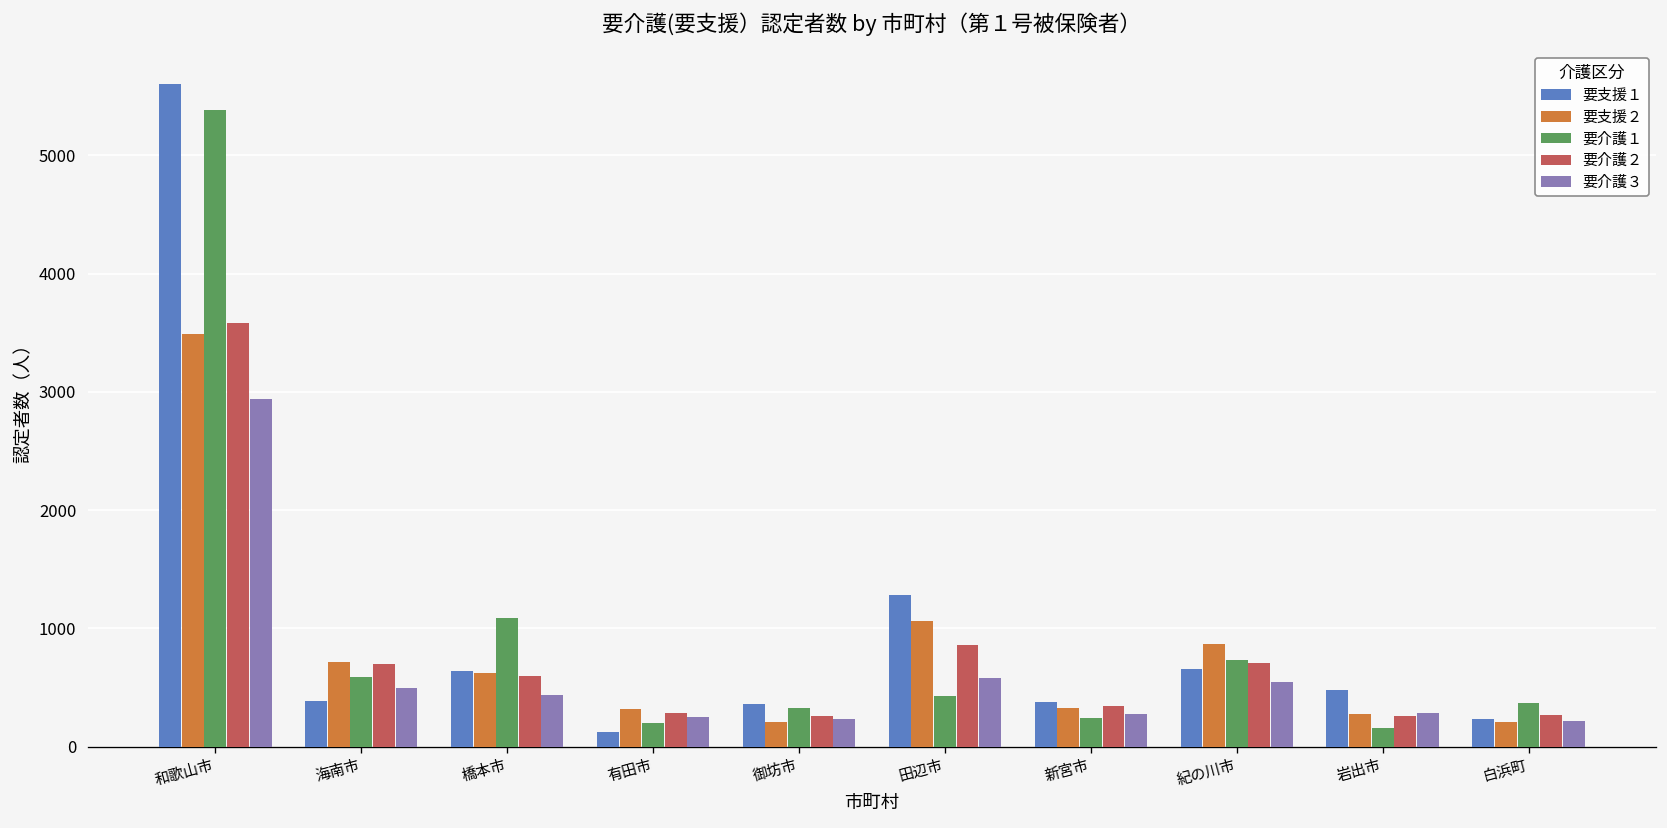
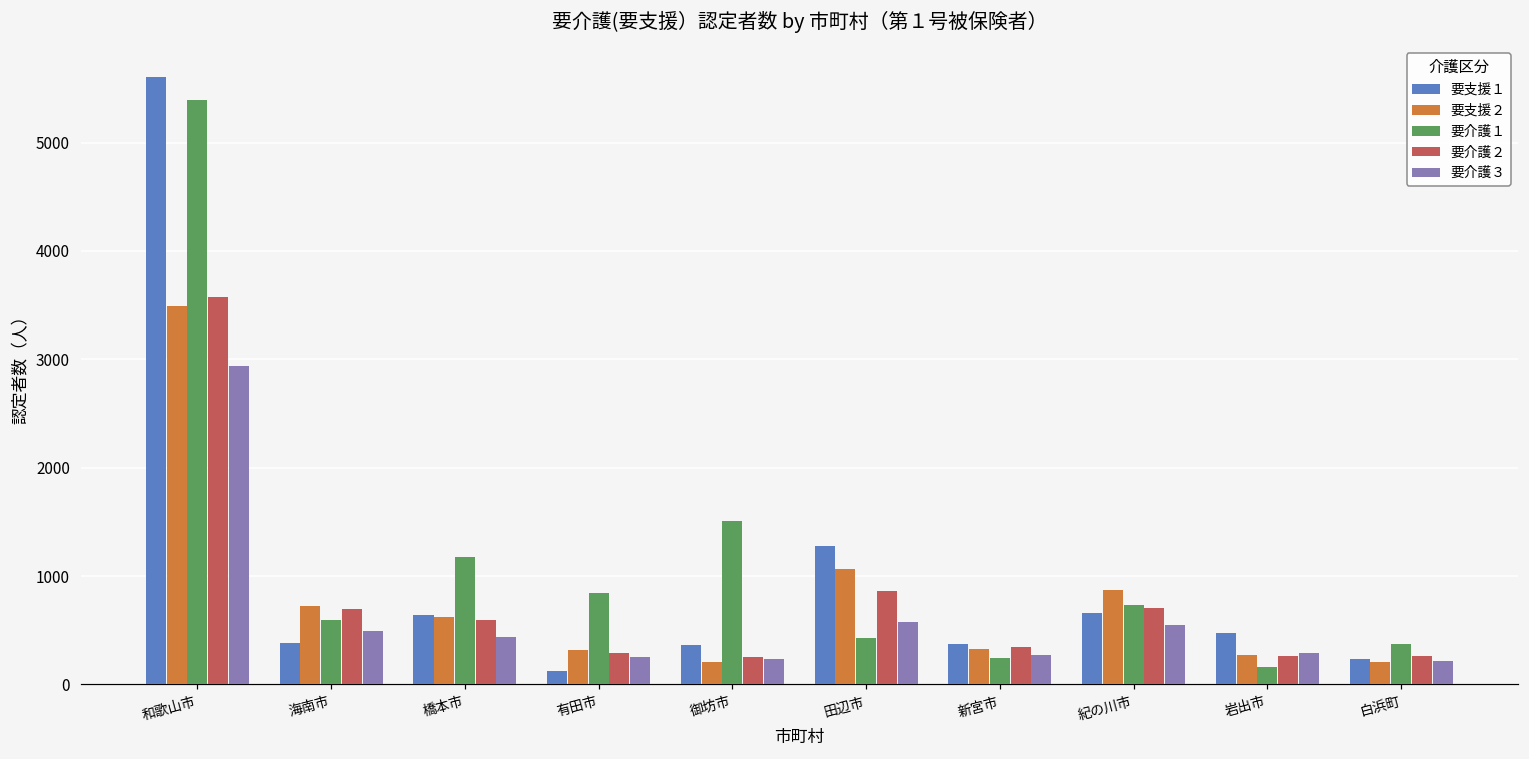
要介護１, 橋本市: 1100 -> 1200
要介護１, 有田市: 200 -> 800
要介護１, 御坊市: 300 -> 1500
